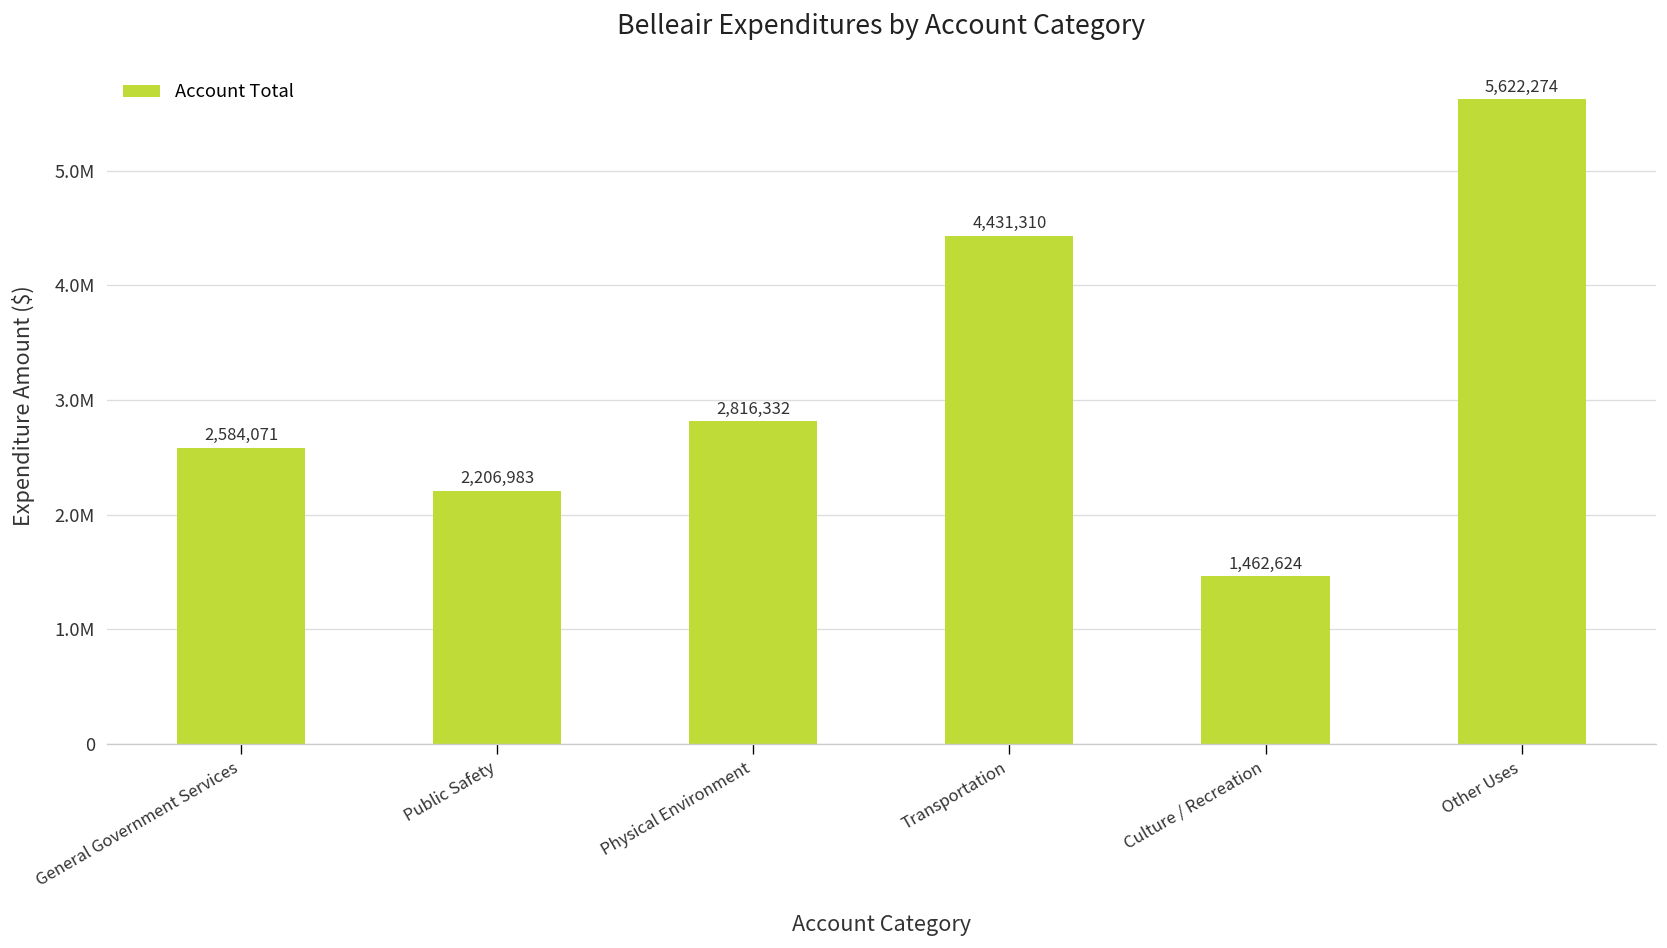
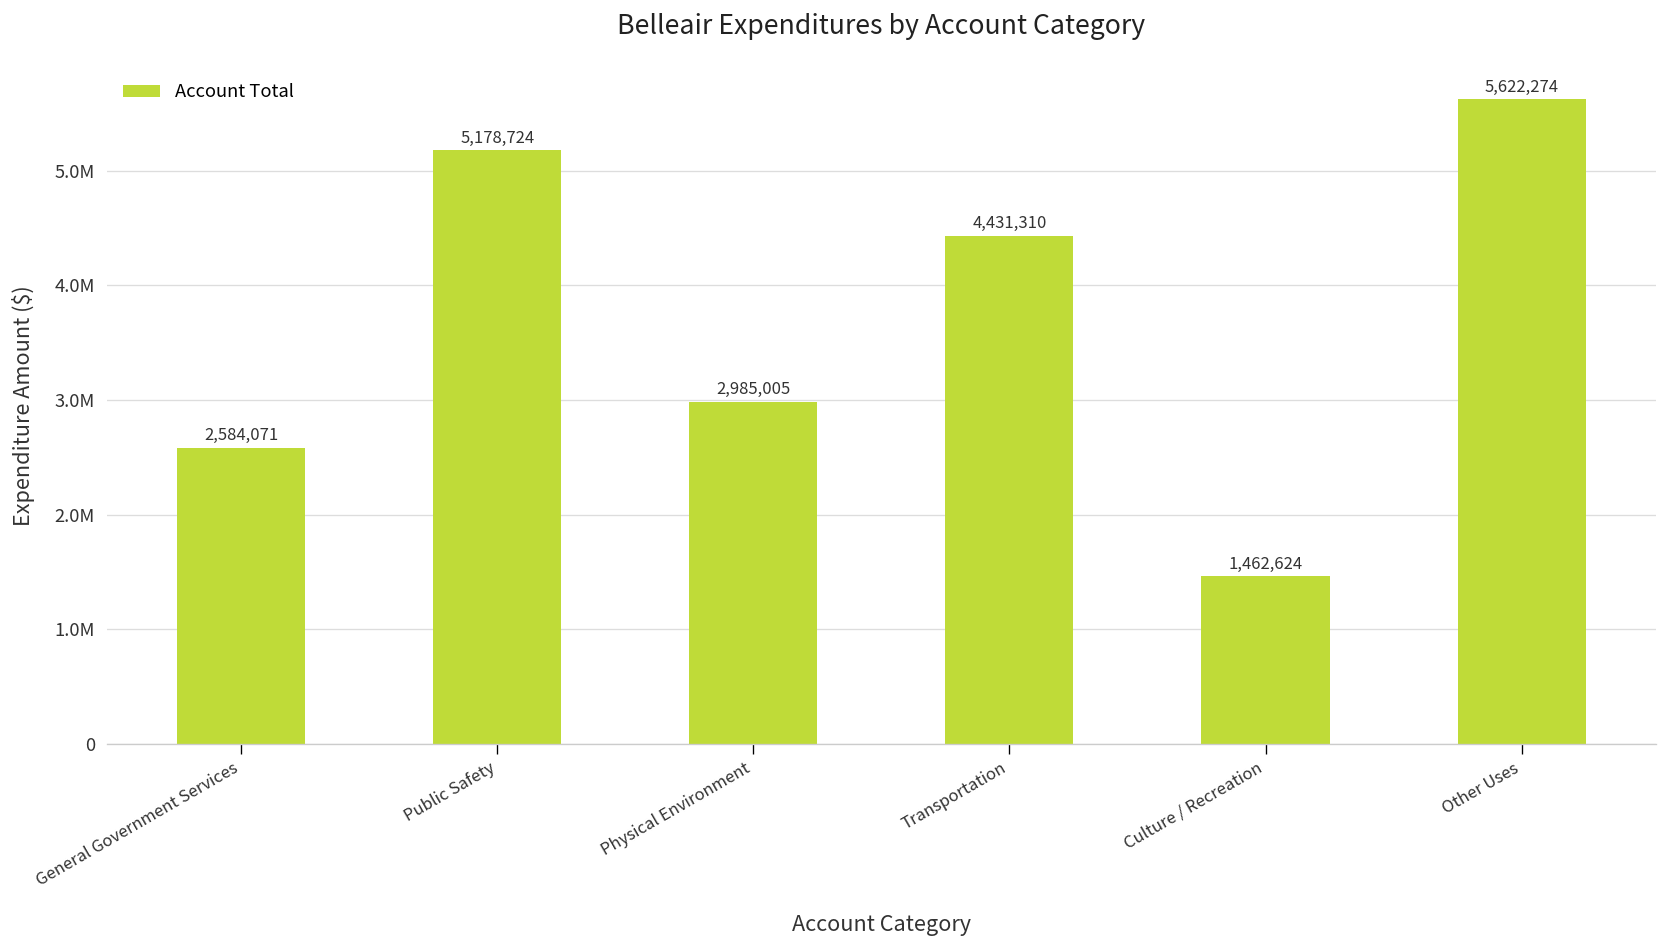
Public Safety: 2,206,983 -> 5,178,724
Physical Environment: 2,816,332 -> 2,985,005
